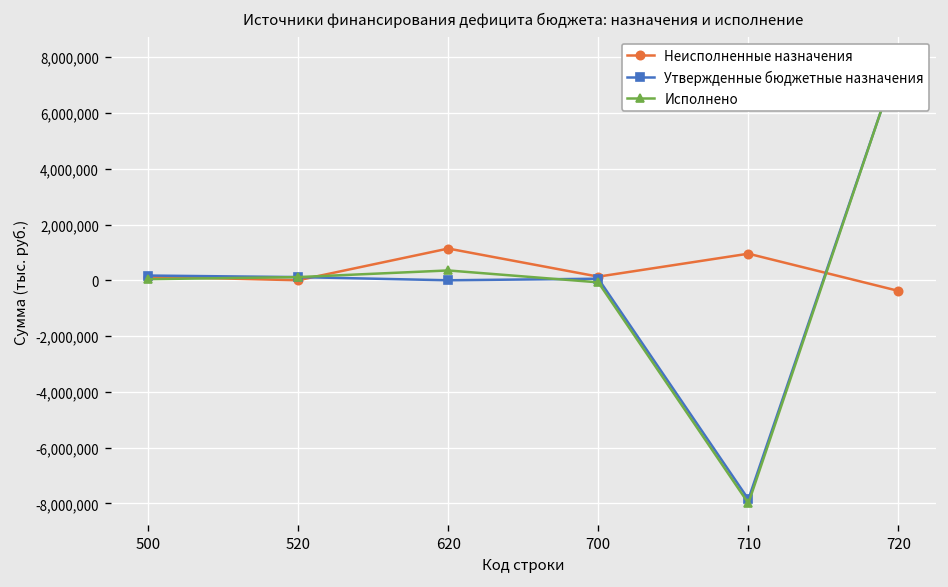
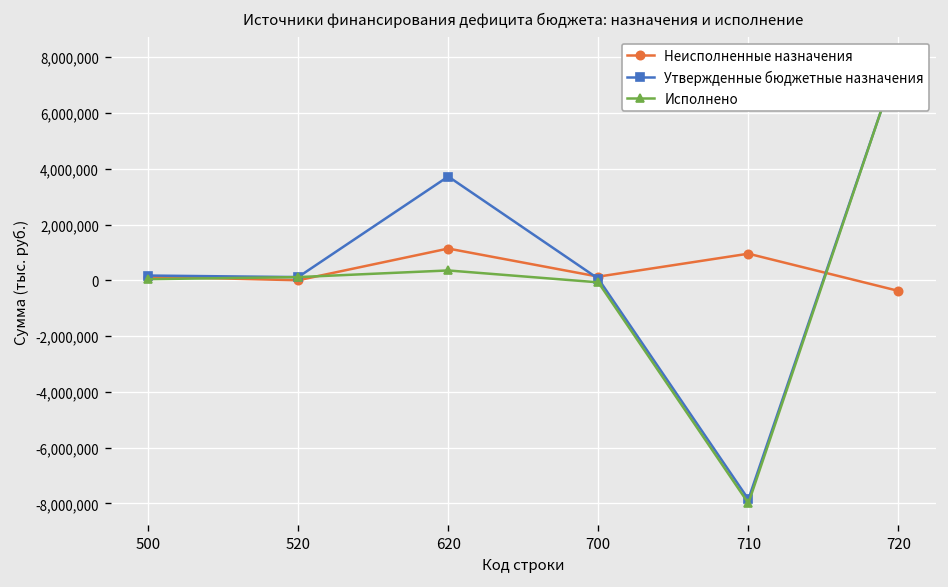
Утвержденные бюджетные назначения, 620: 0 -> 3,700,000
